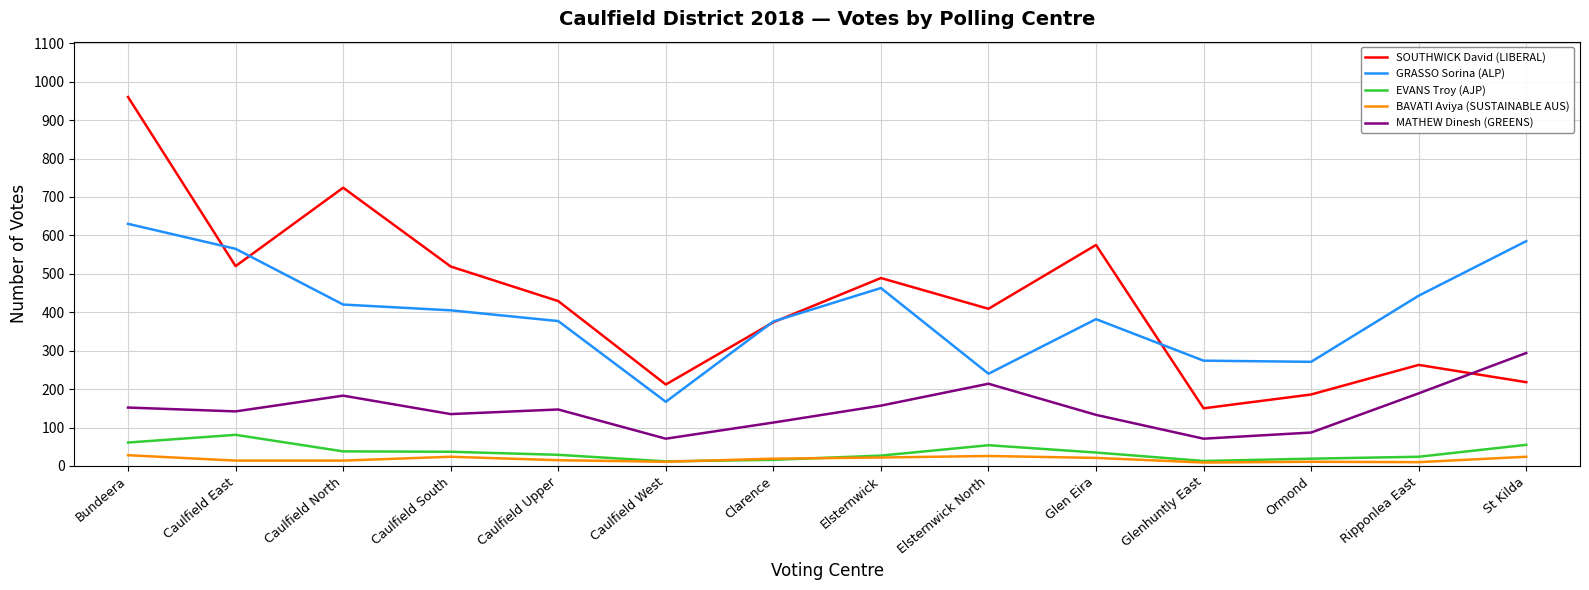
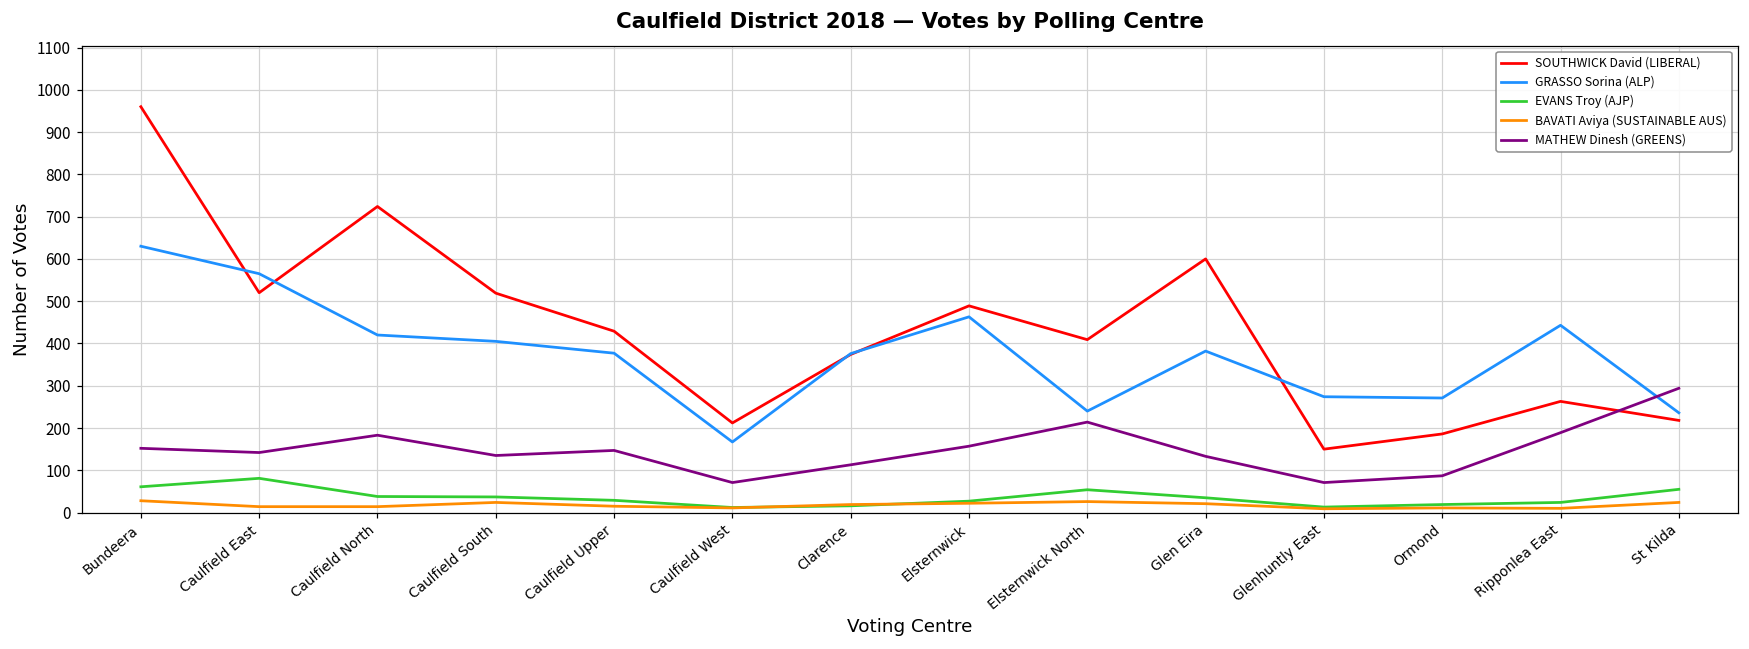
SOUTHWICK David (LIBERAL), Glen Eira: 580 -> 600
GRASSO Sorina (ALP), St Kilda: 590 -> 240
